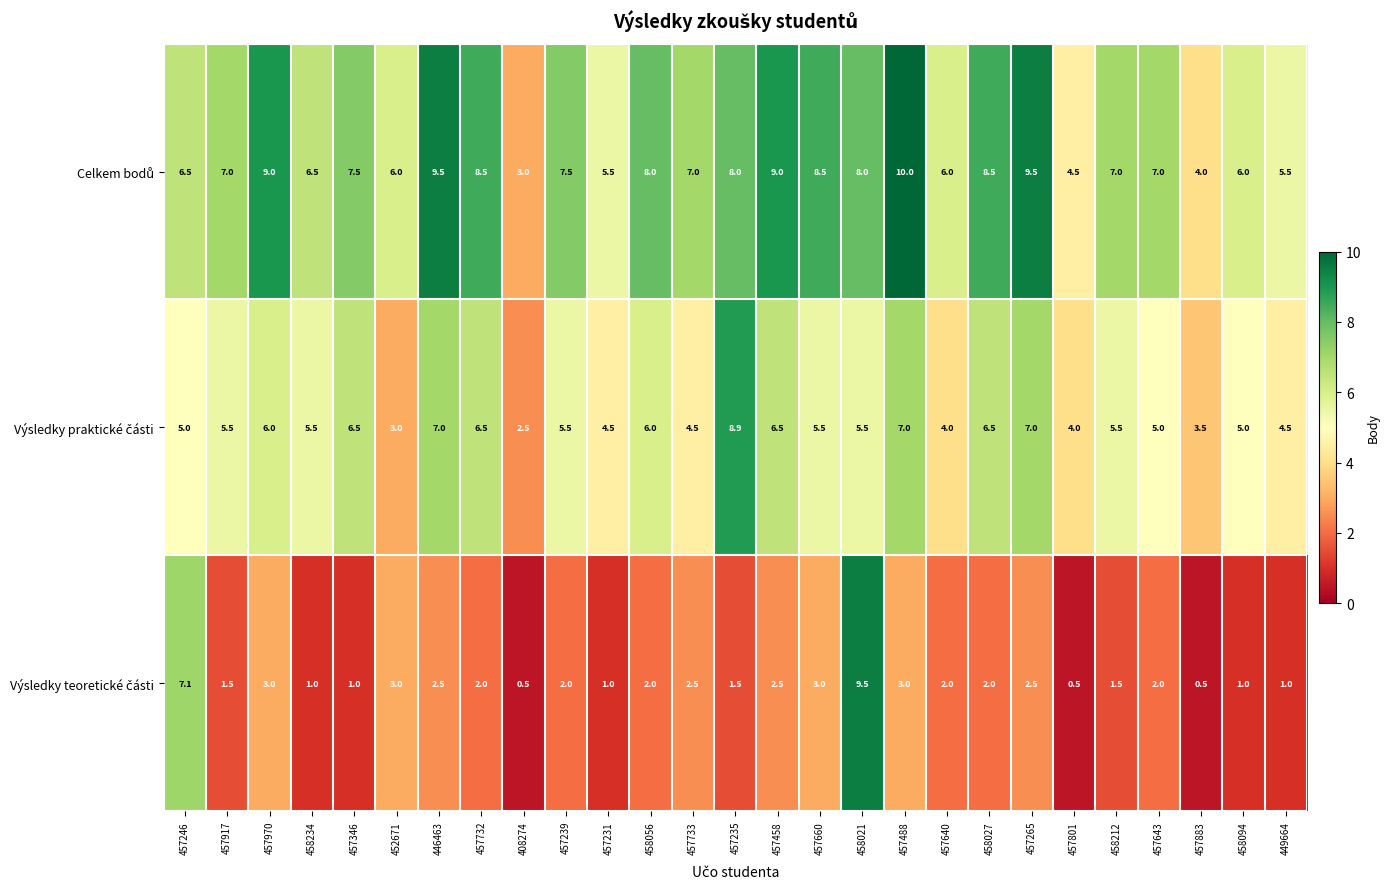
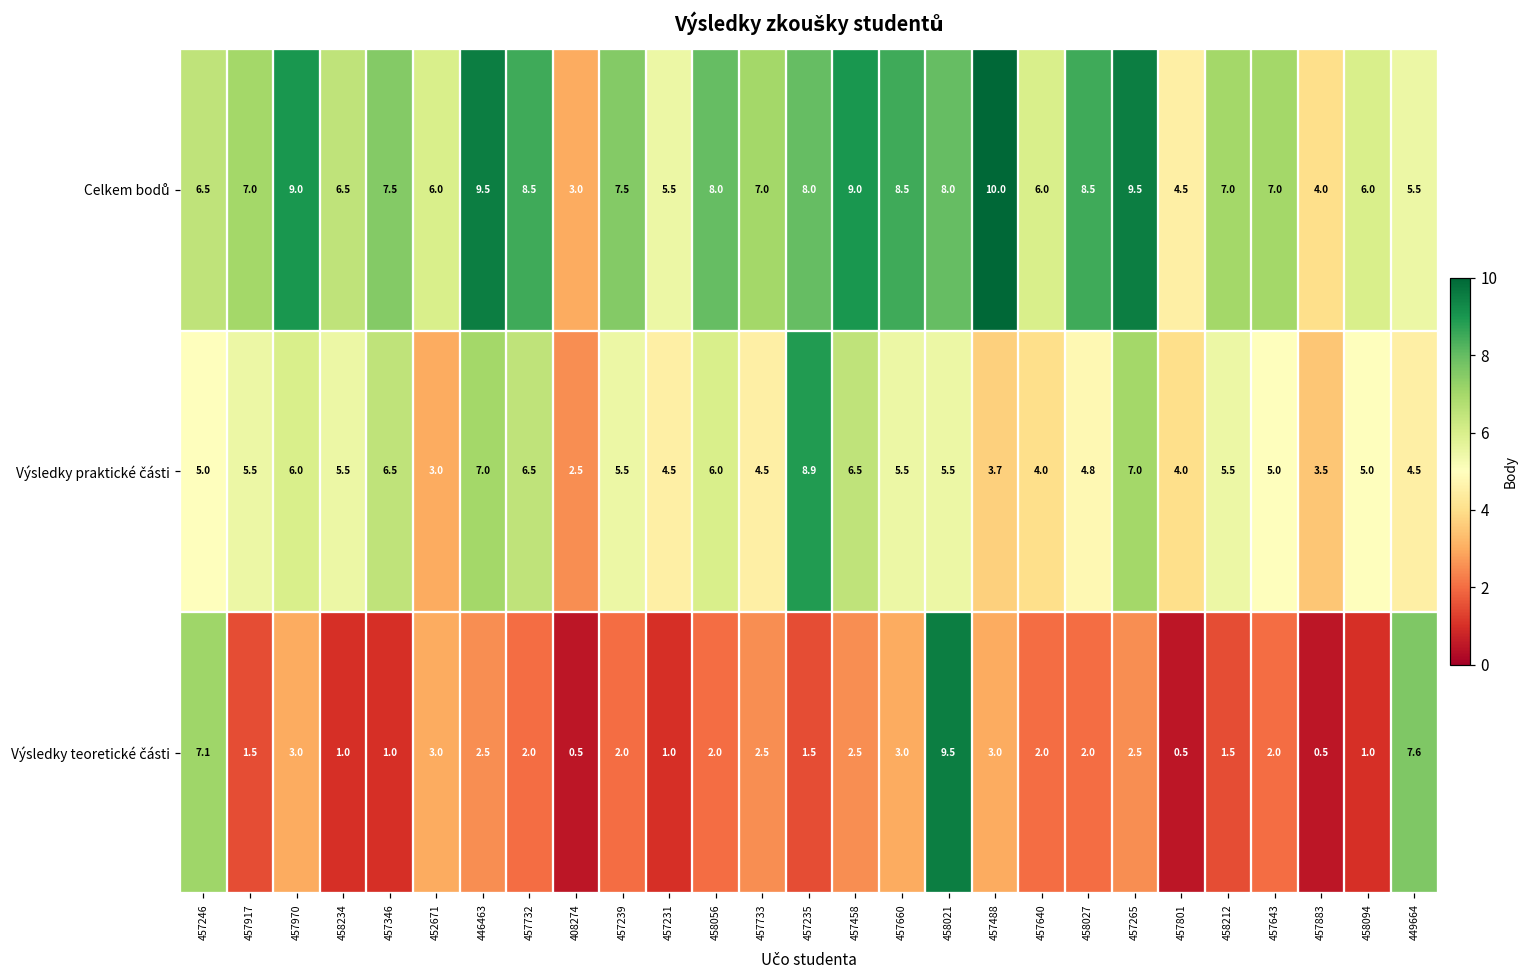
Výsledky praktické části, 457488: 7.0 -> 3.7
Výsledky praktické části, 458027: 6.5 -> 4.8
Výsledky teoretické části, 449664: 1.0 -> 7.6
